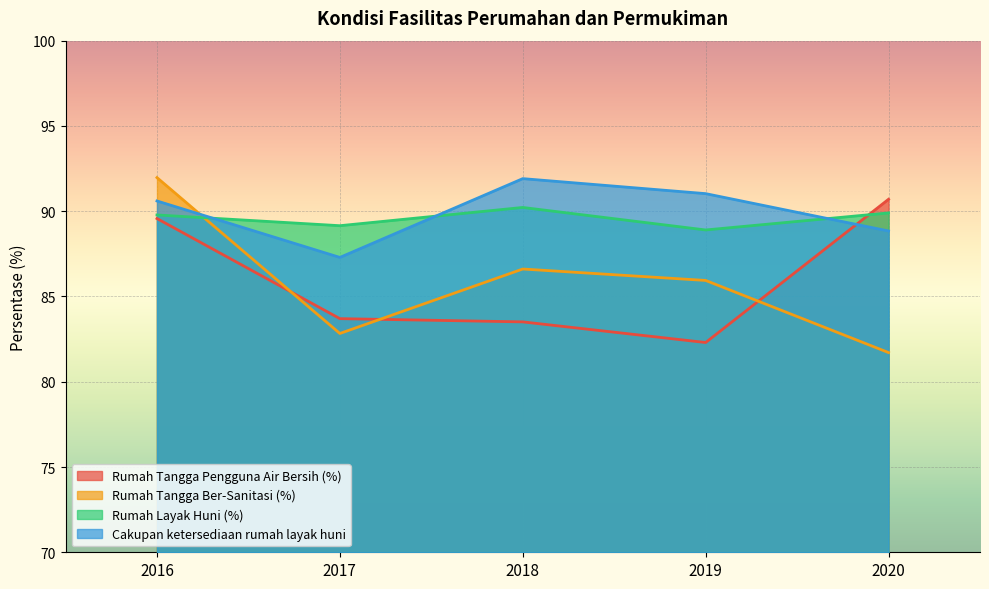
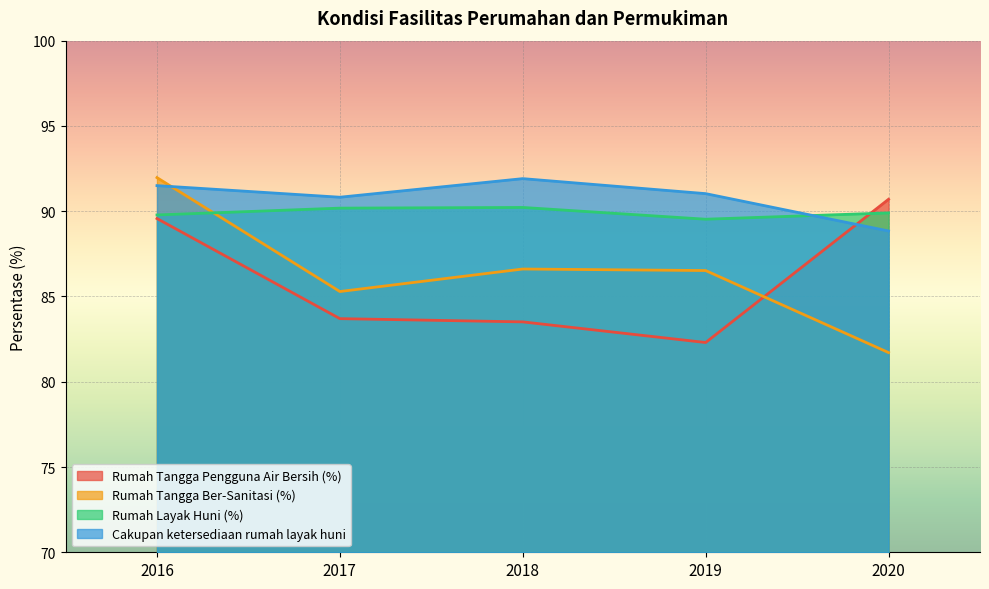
Cakupan ketersediaan rumah layak huni, 2016: 90.6 -> 91.5
Rumah Tangga Ber-Sanitasi (%), 2017: 82.8 -> 85.3
Rumah Layak Huni (%), 2017: 89.2 -> 90.2
Cakupan ketersediaan rumah layak huni, 2017: 87.3 -> 90.8
Rumah Tangga Ber-Sanitasi (%), 2019: 85.9 -> 86.5
Rumah Layak Huni (%), 2019: 88.9 -> 89.5
